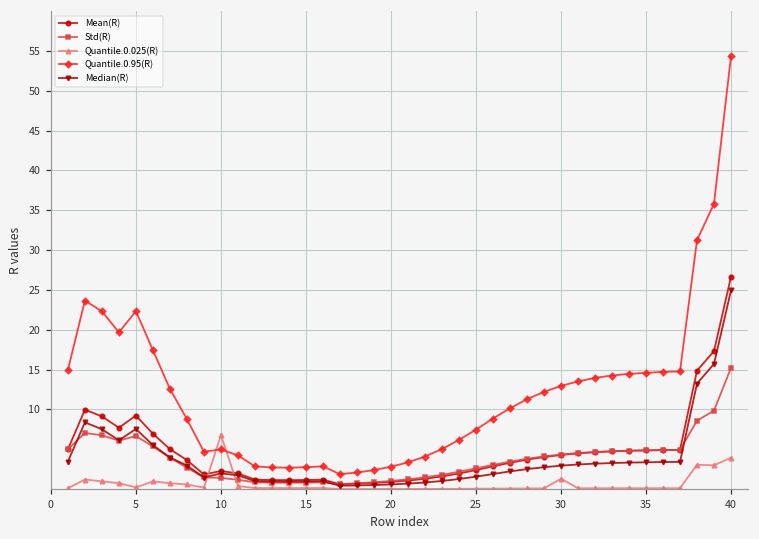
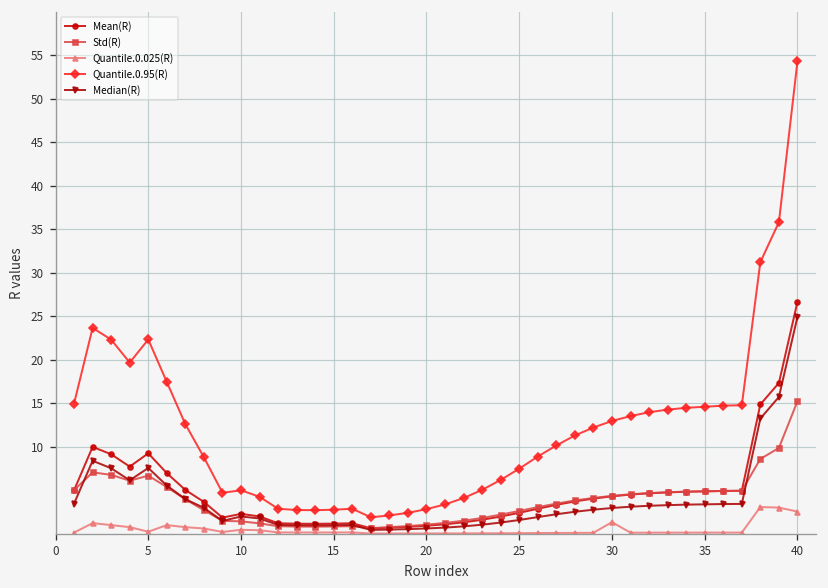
Quantile.0.025(R), 10: 7 -> 0
Quantile.0.025(R), 40: 4 -> 3
